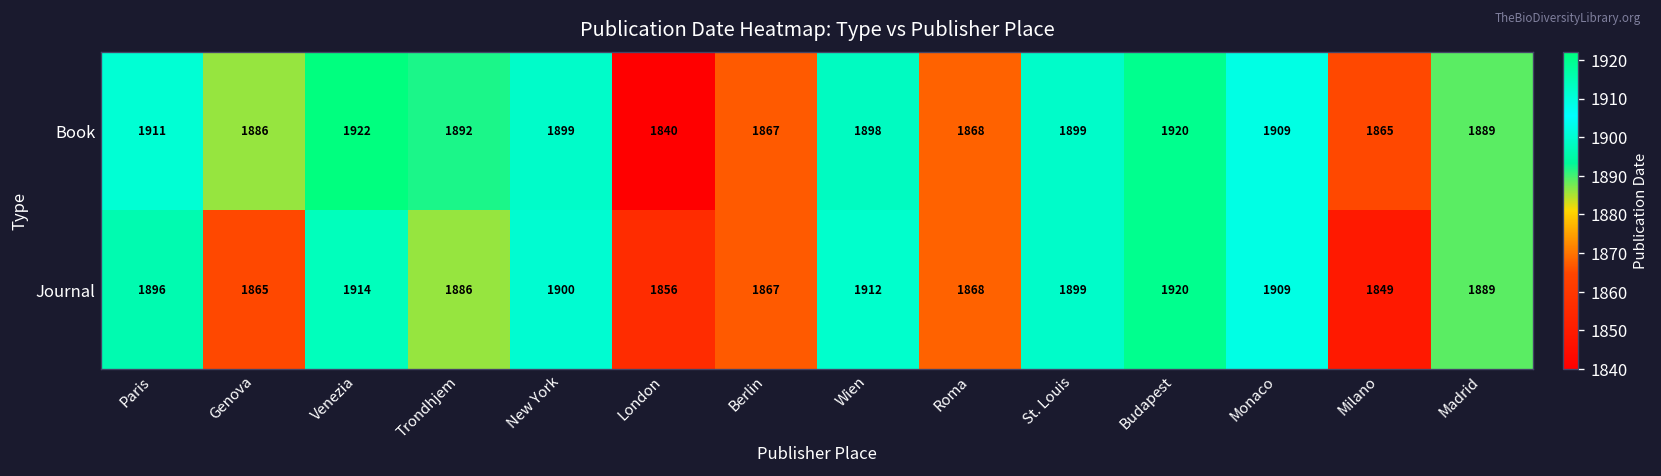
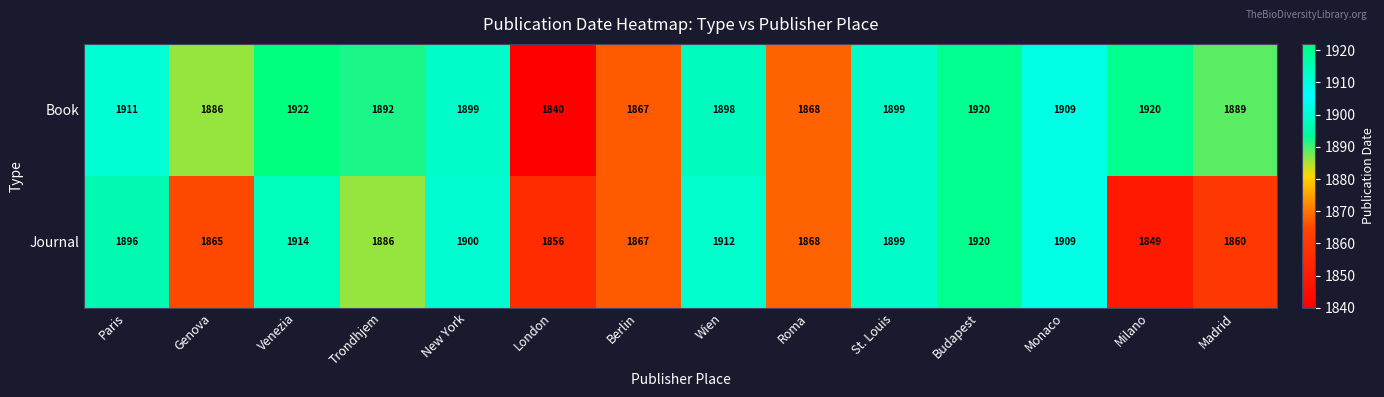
Book, Milano: 1865 -> 1920
Journal, Madrid: 1889 -> 1860
